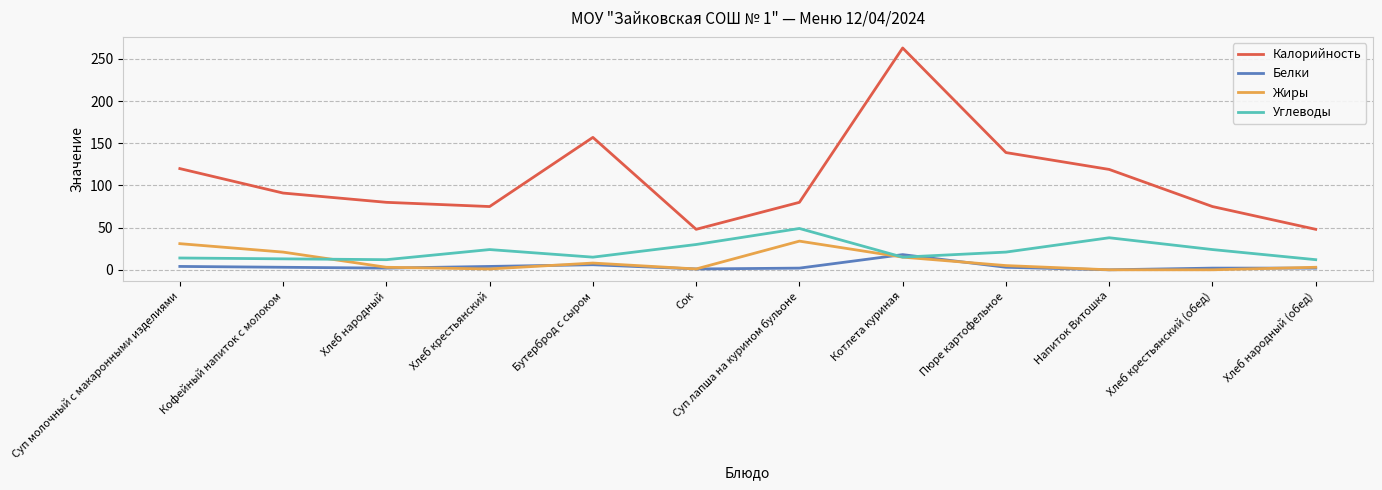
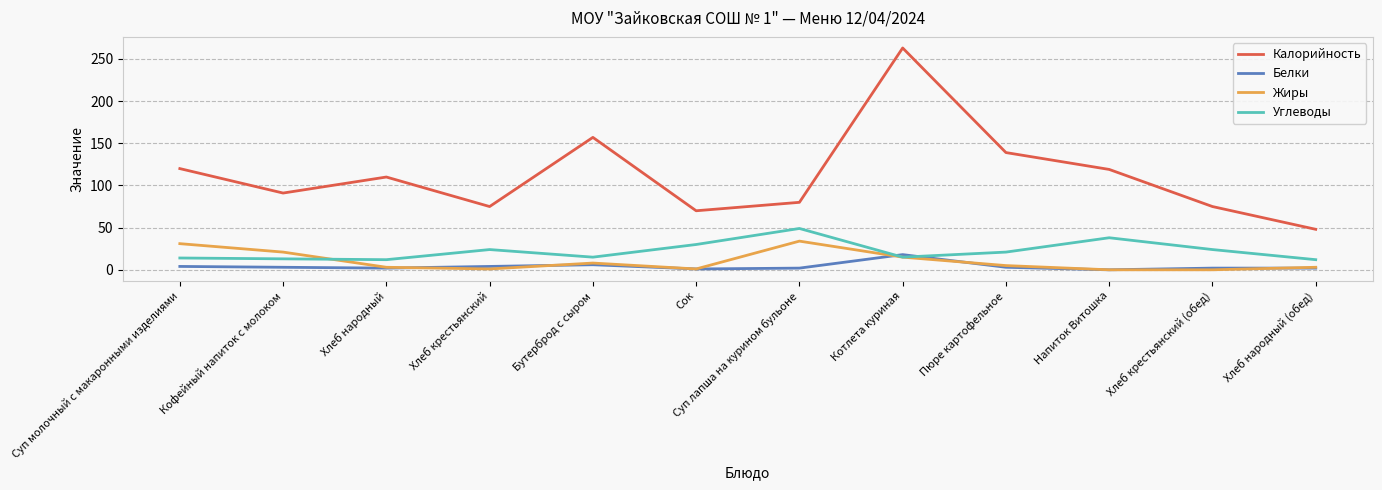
Калорийность, Хлеб народный: 80 -> 110
Калорийность, Сок: 50 -> 70
